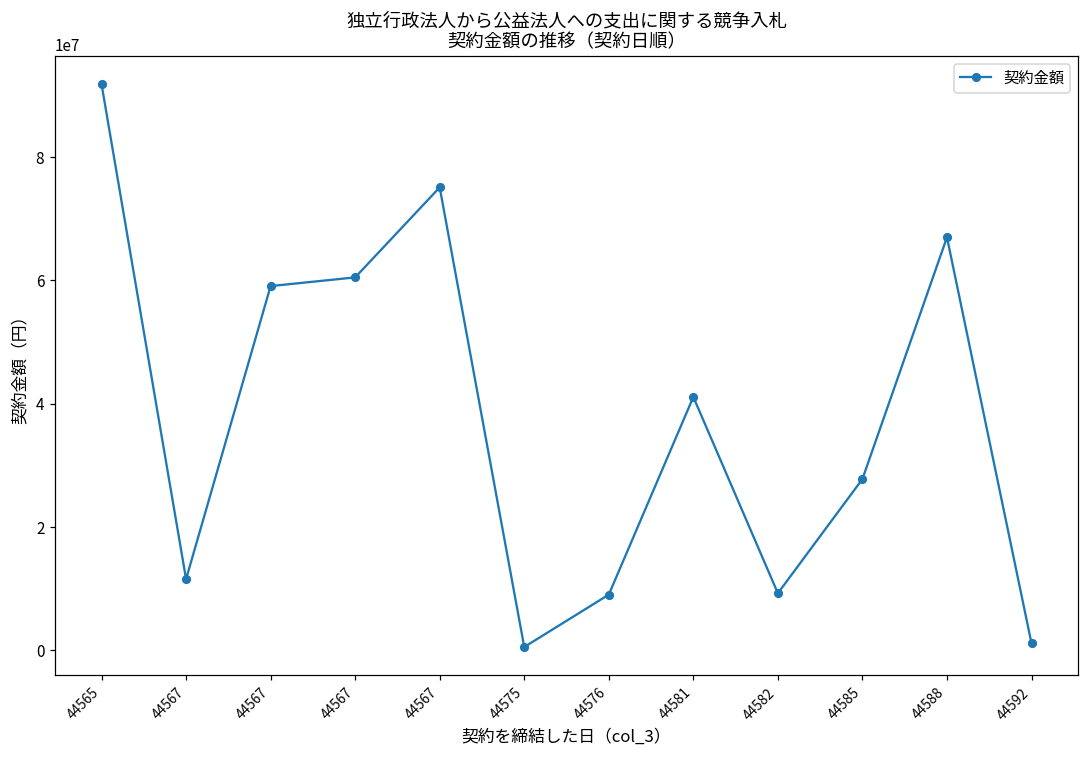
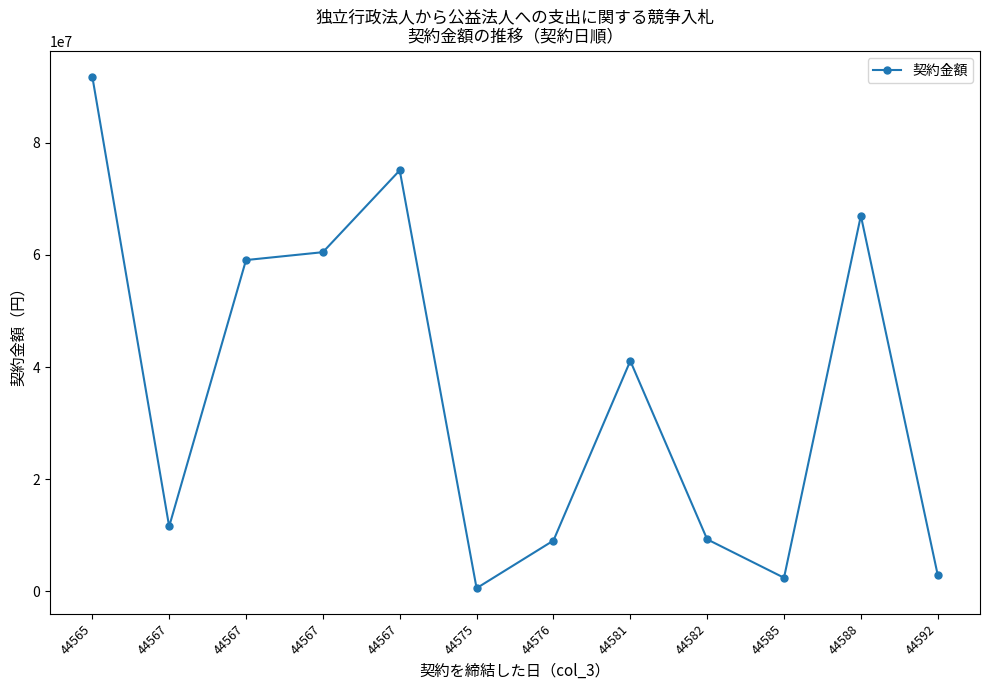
44585: 28000000 -> 2000000
44592: 1000000 -> 3000000
